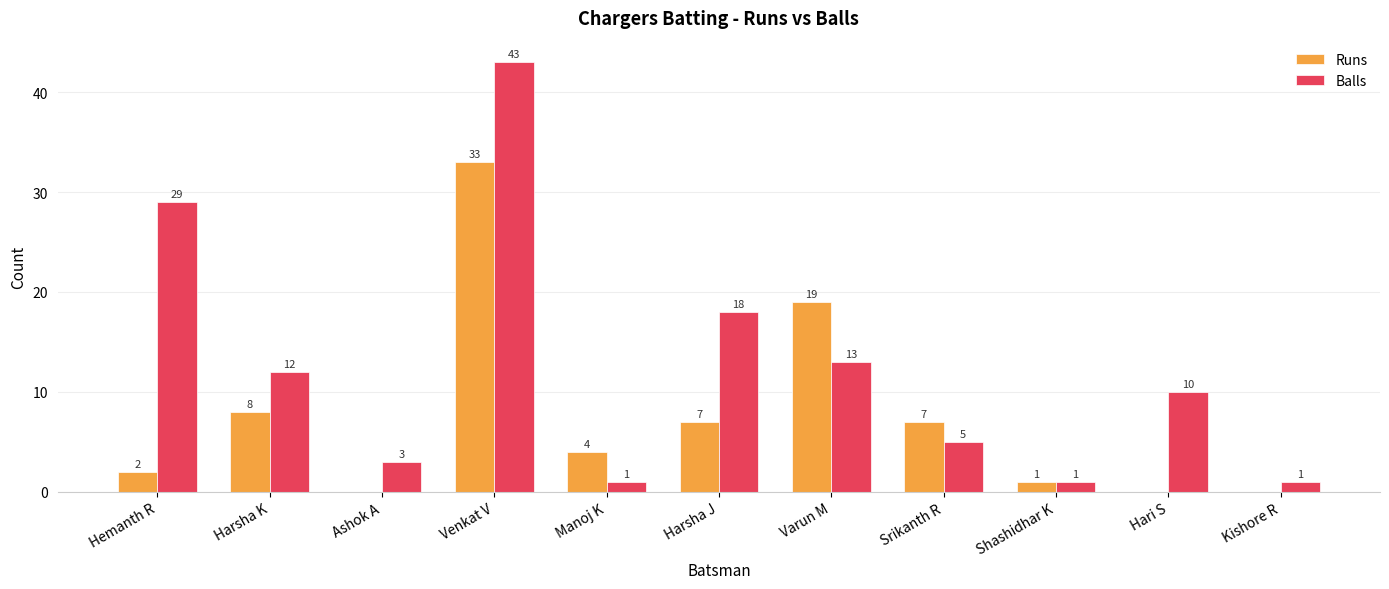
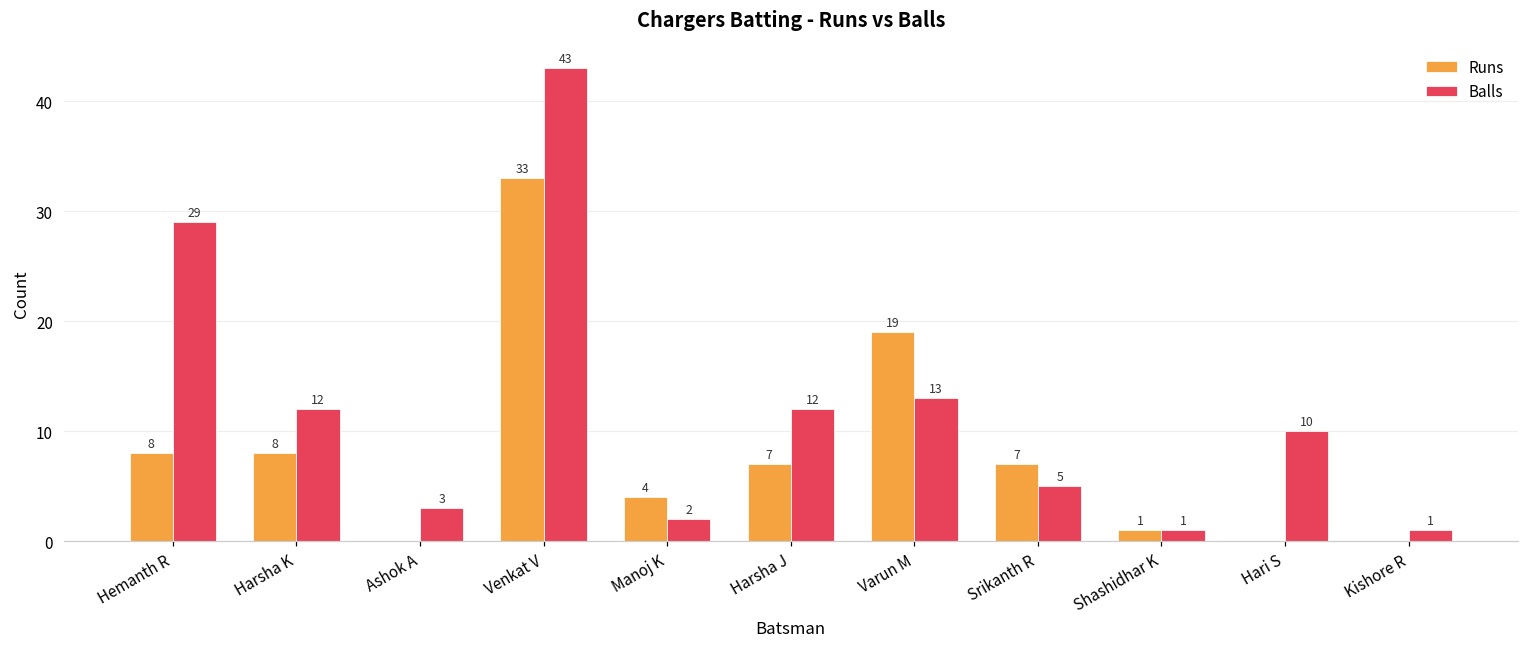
Runs, Hemanth R: 2 -> 8
Balls, Manoj K: 1 -> 2
Balls, Harsha J: 18 -> 12
